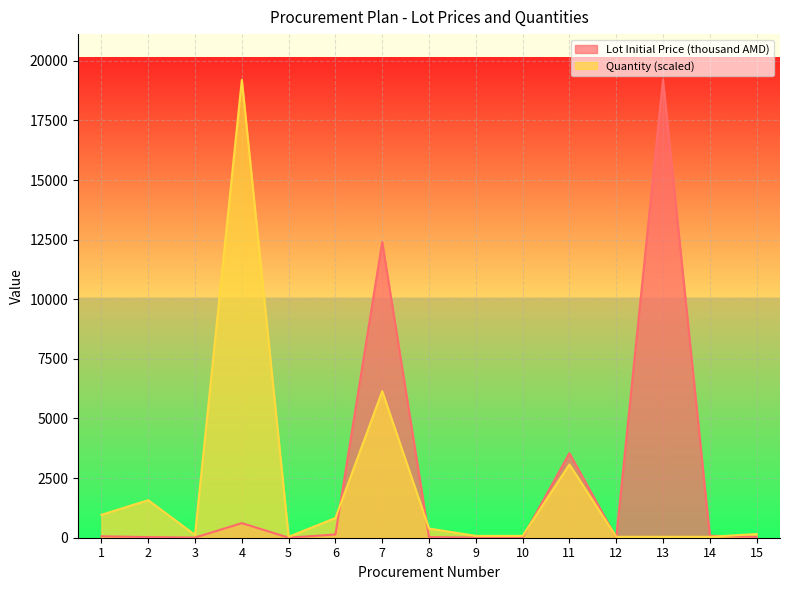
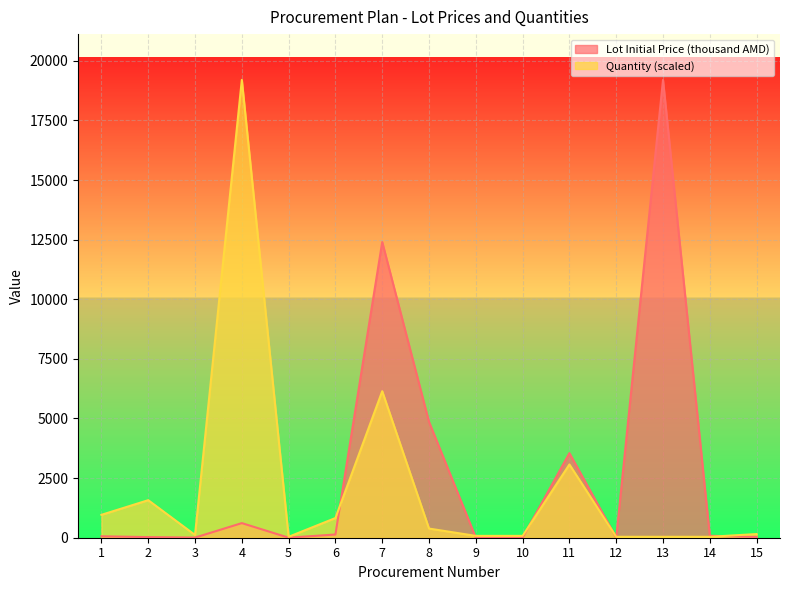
Lot Initial Price (thousand AMD), 8: 0 -> 4900
